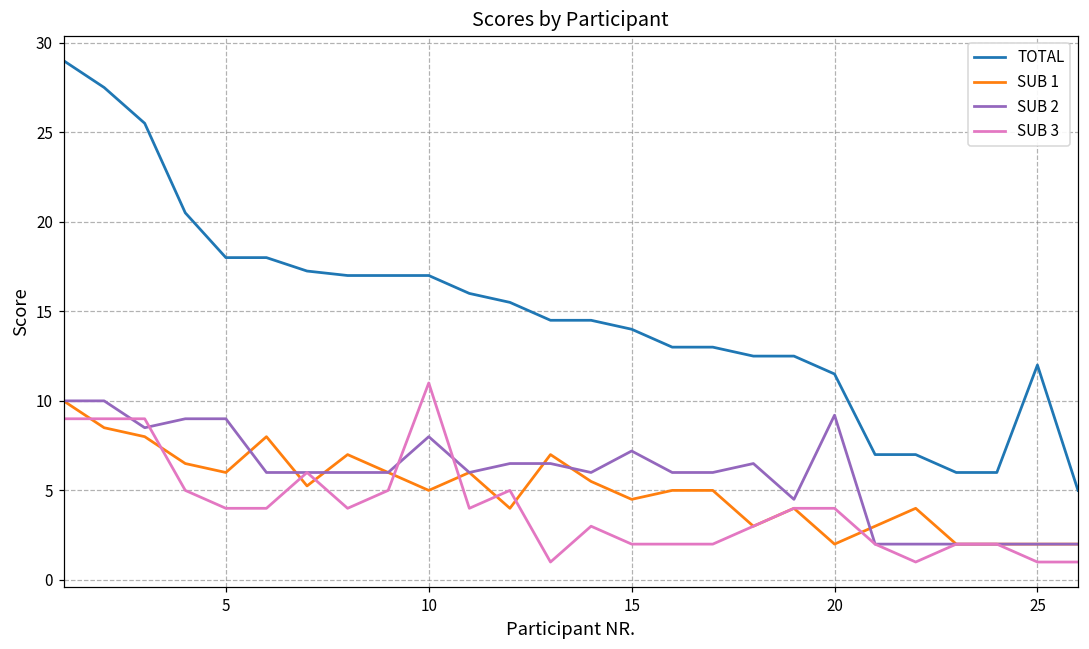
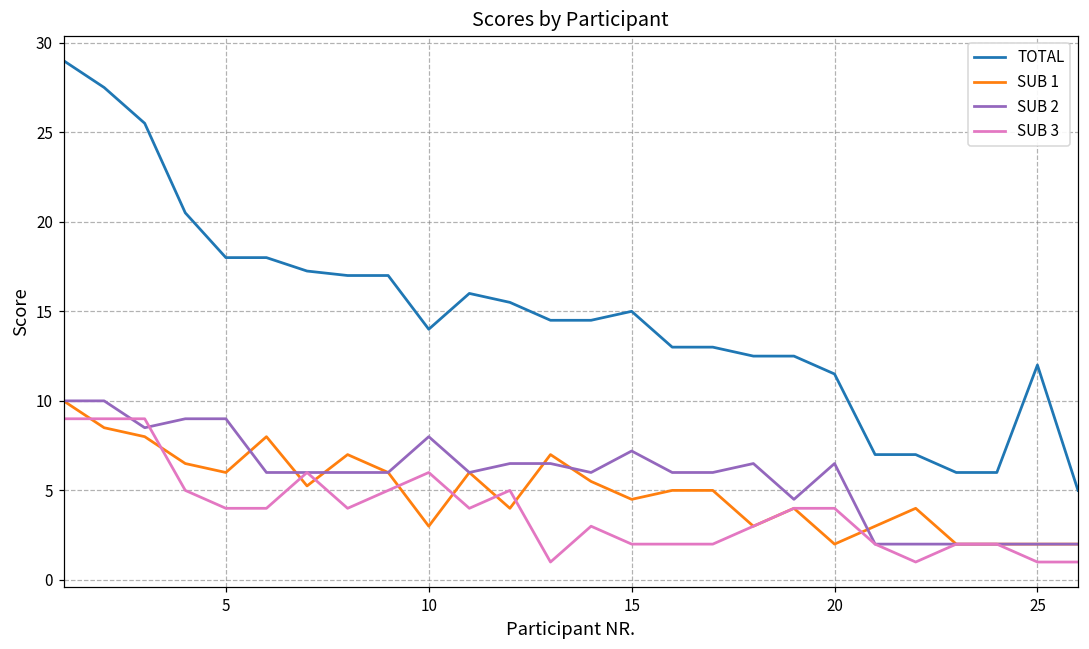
TOTAL, 10: 17 -> 14
SUB 1, 10: 5 -> 3
SUB 3, 10: 11 -> 6
TOTAL, 15: 14 -> 15
SUB 2, 20: 9.2 -> 6.5
